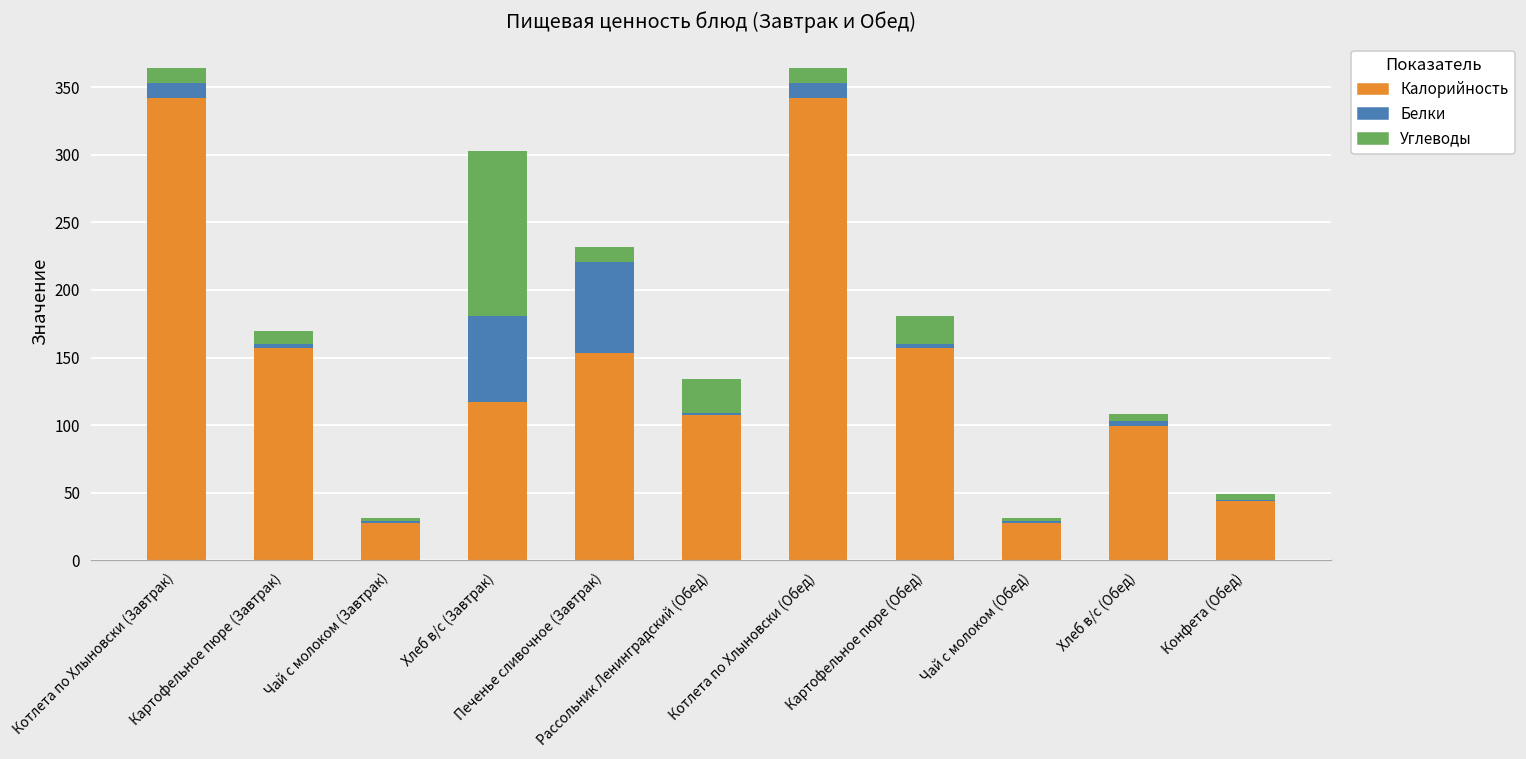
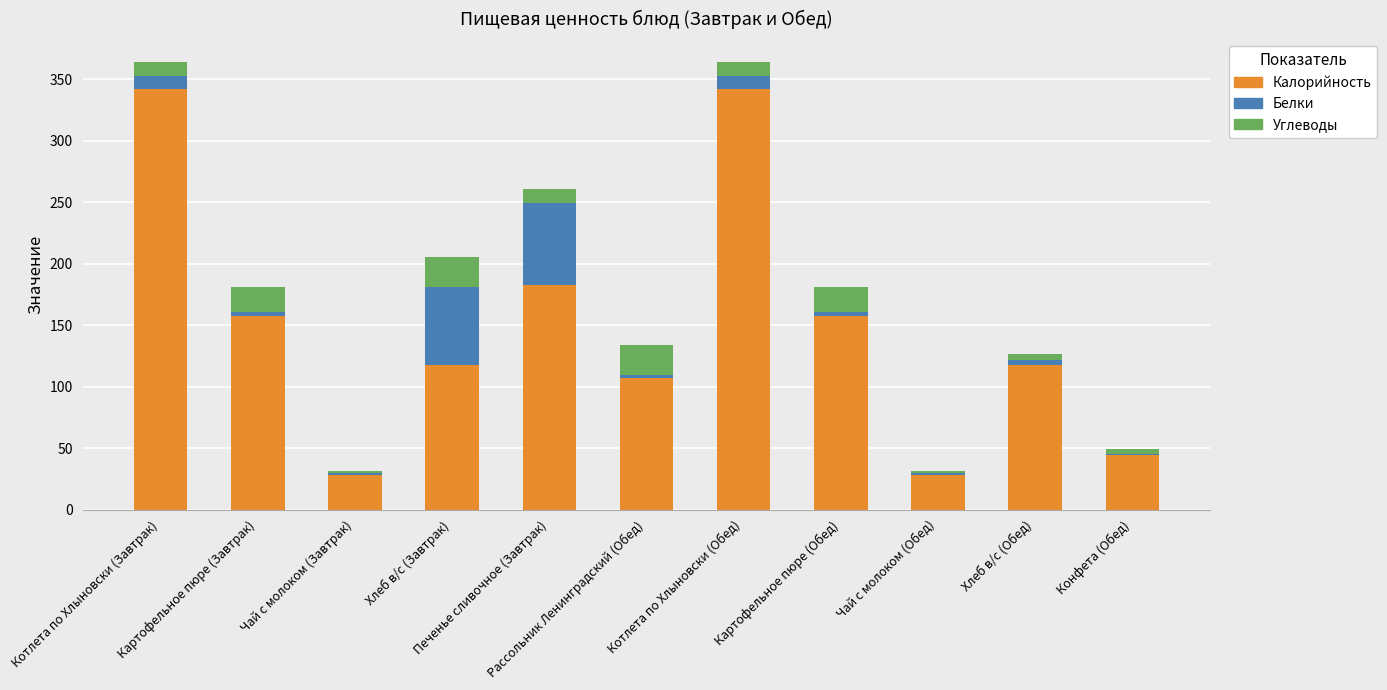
Углеводы, Картофельное пюре (Завтрак): 9 -> 20
Углеводы, Хлеб в/с (Завтрак): 122 -> 25
Калорийность, Печенье сливочное (Завтрак): 154 -> 183
Калорийность, Хлеб в/с (Обед): 99 -> 118
